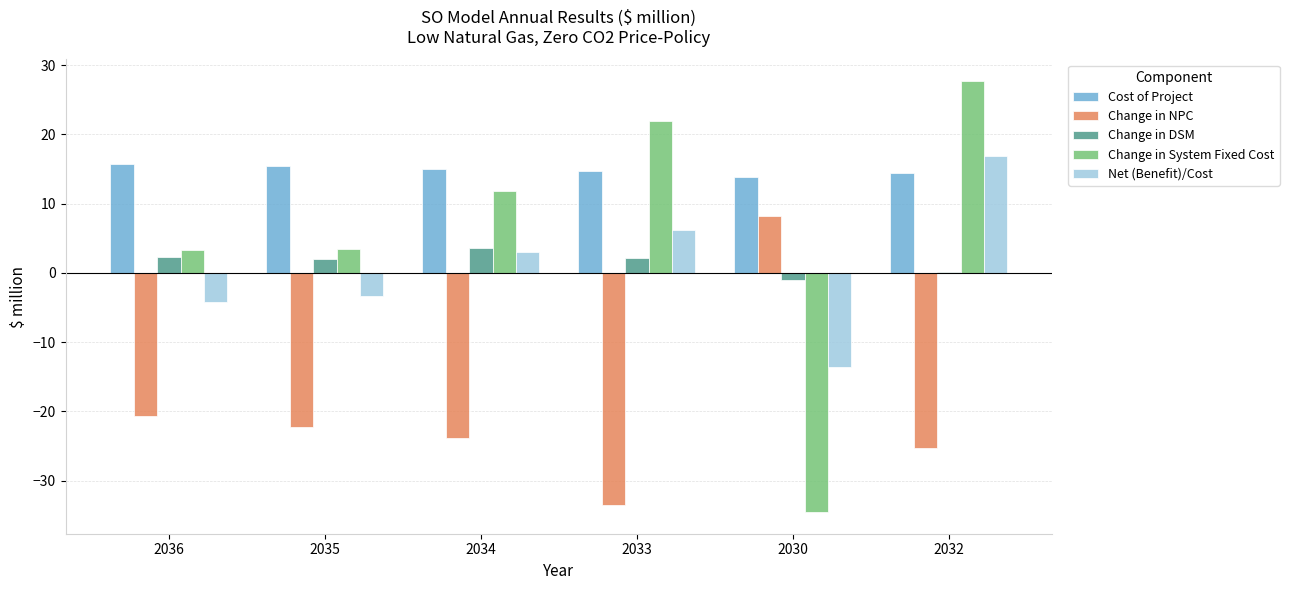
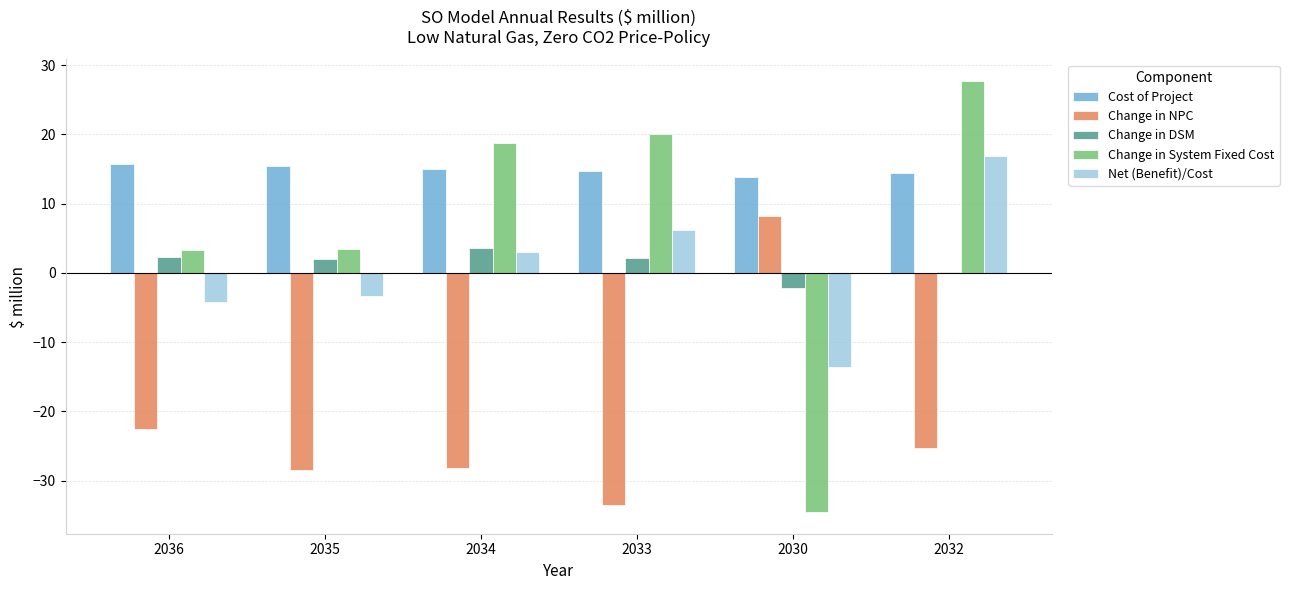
Change in NPC, 2036: -21 -> -23
Change in NPC, 2035: -22 -> -28
Change in NPC, 2034: -24 -> -28
Change in System Fixed Cost, 2034: 12 -> 19
Change in System Fixed Cost, 2033: 22 -> 20
Change in DSM, 2030: -1 -> -2
